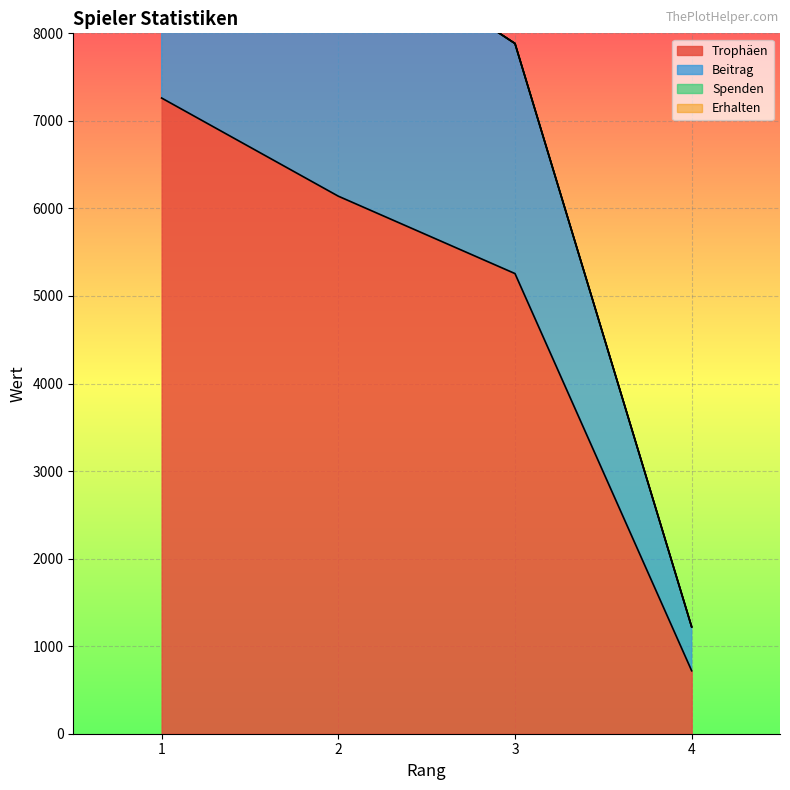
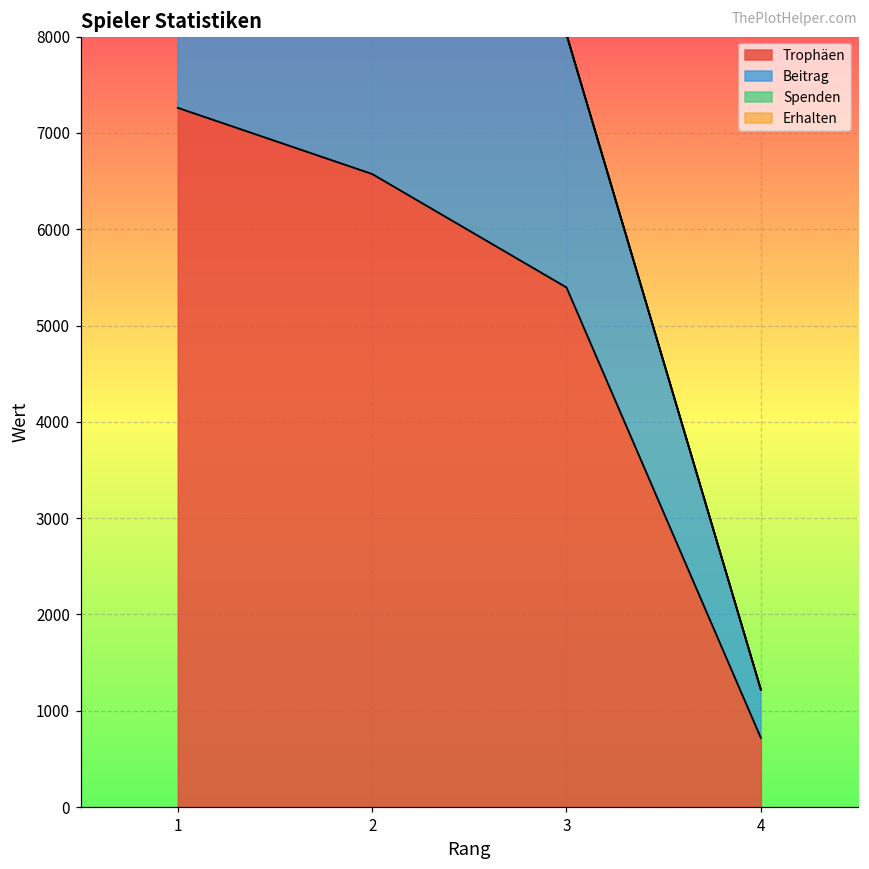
Trophäen, 2: 6100 -> 6600
Trophäen, 3: 5300 -> 5400
